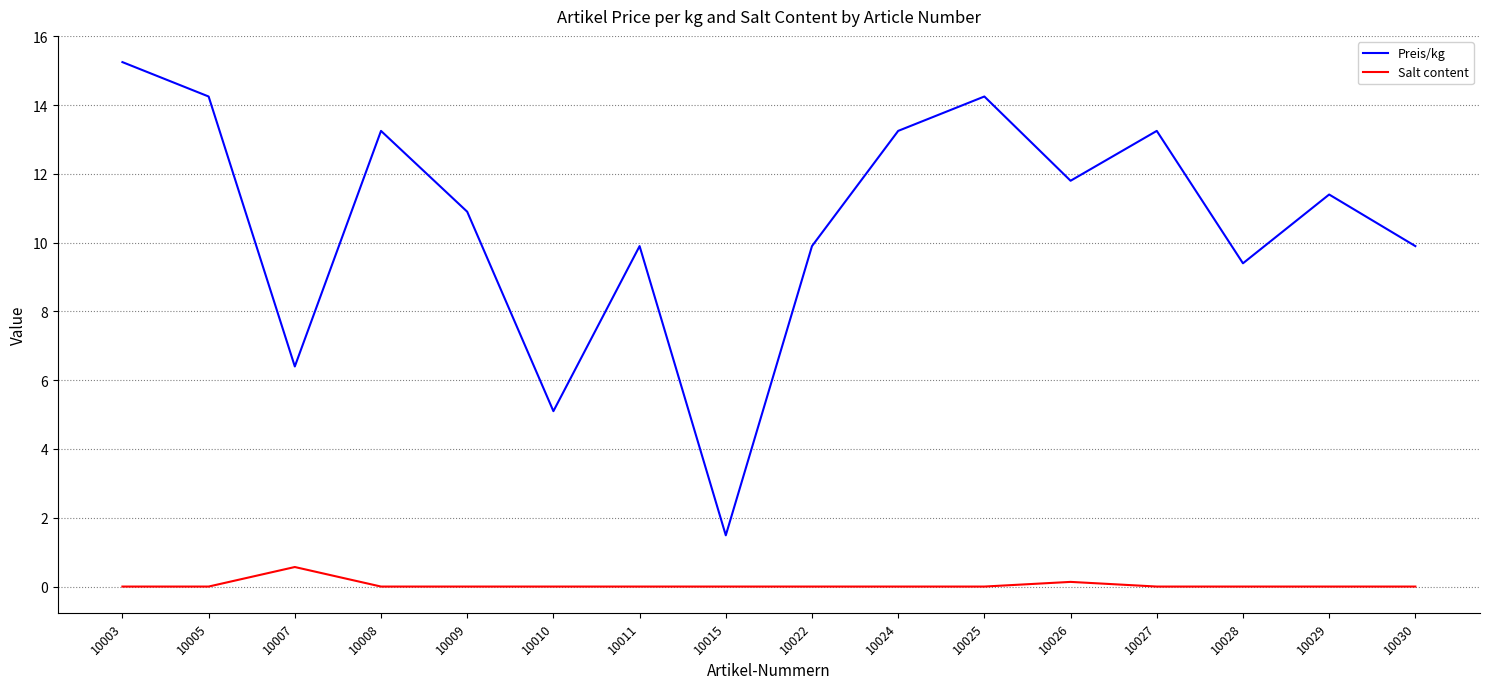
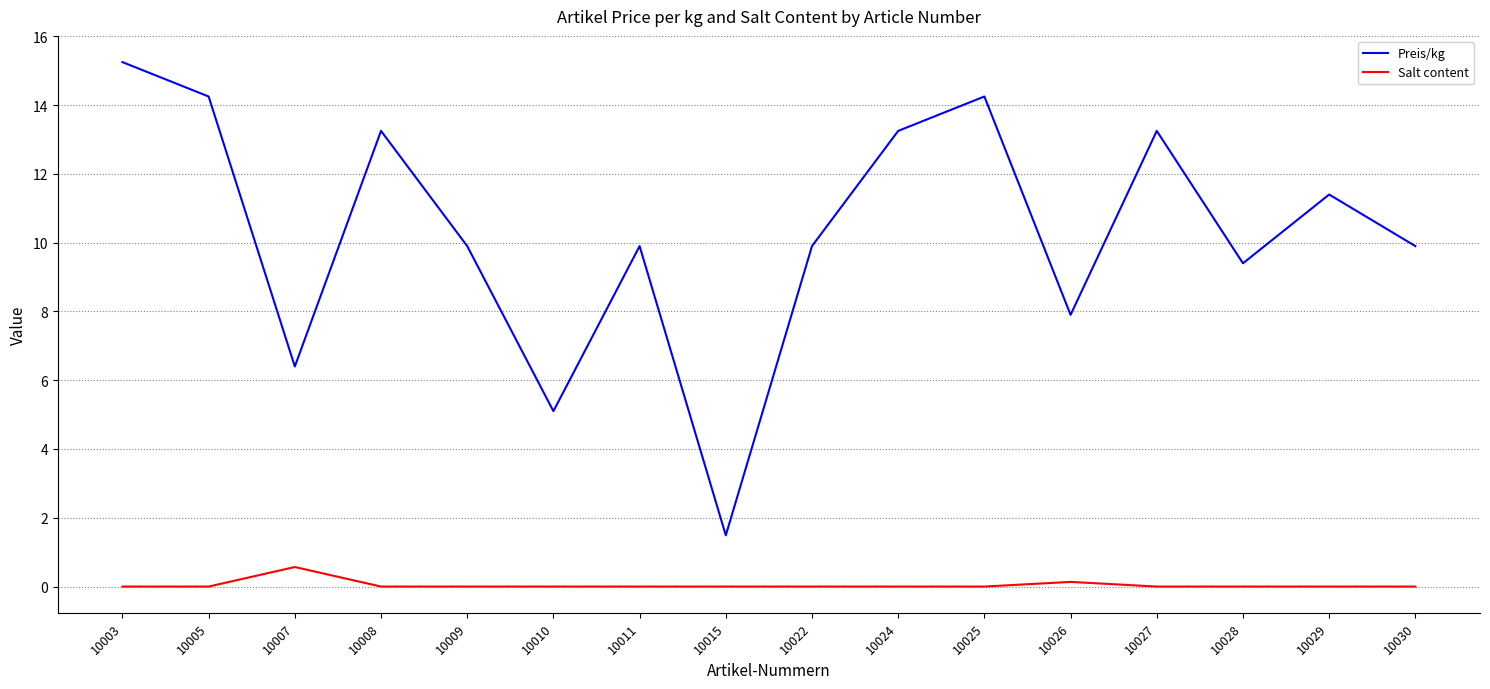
Preis/kg, 10009: 10.9 -> 9.9
Preis/kg, 10026: 11.8 -> 7.9
